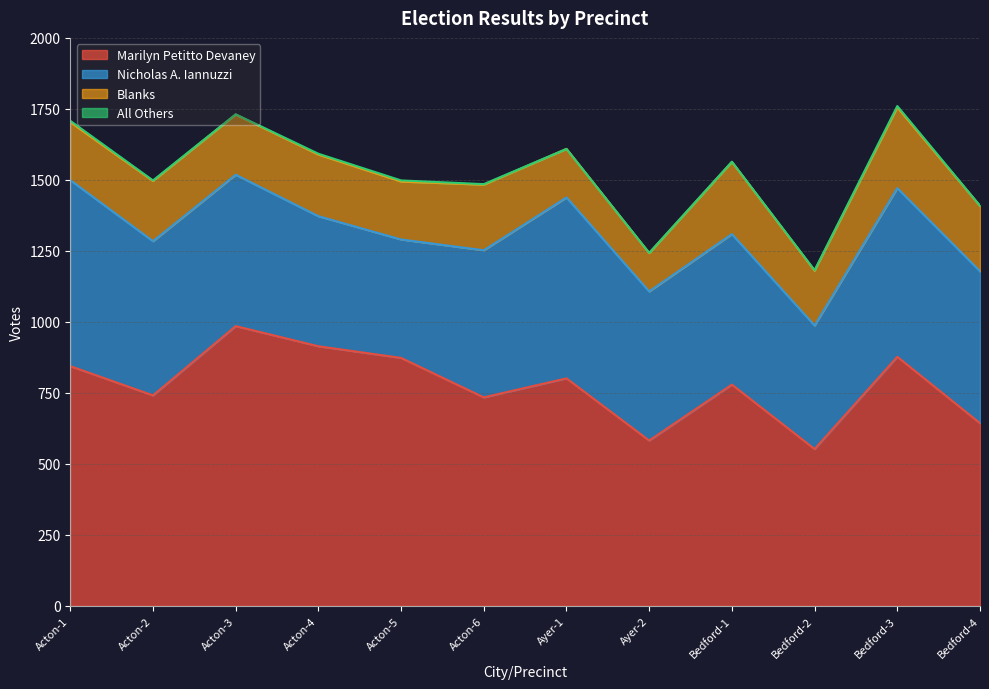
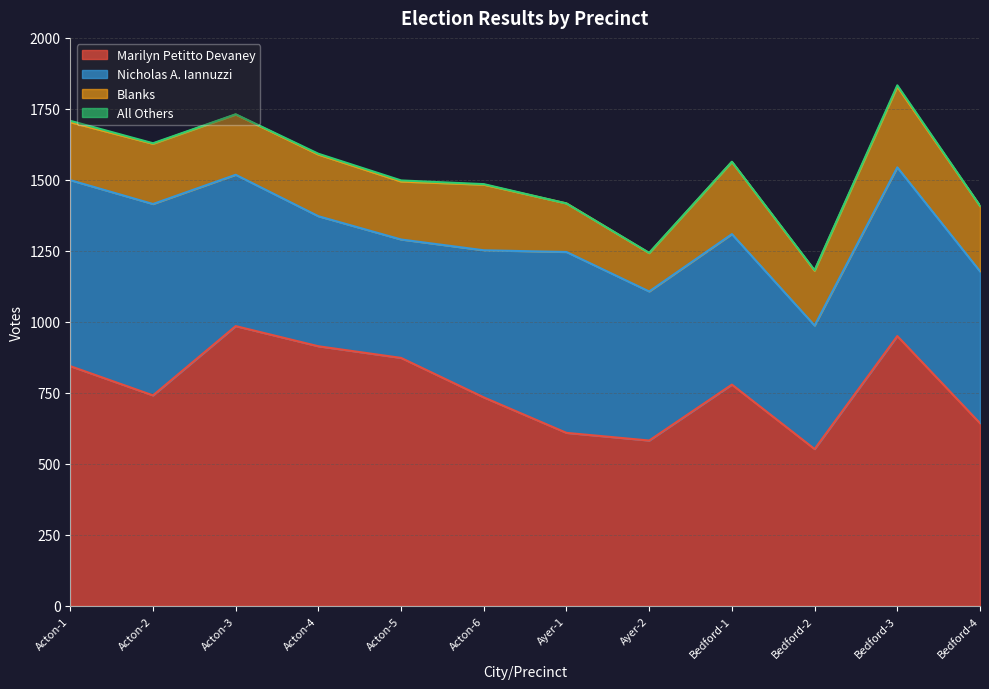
Nicholas A. Iannuzzi, Acton-2: 540 -> 670
Marilyn Petitto Devaney, Ayer-1: 800 -> 610
Marilyn Petitto Devaney, Bedford-3: 880 -> 950
